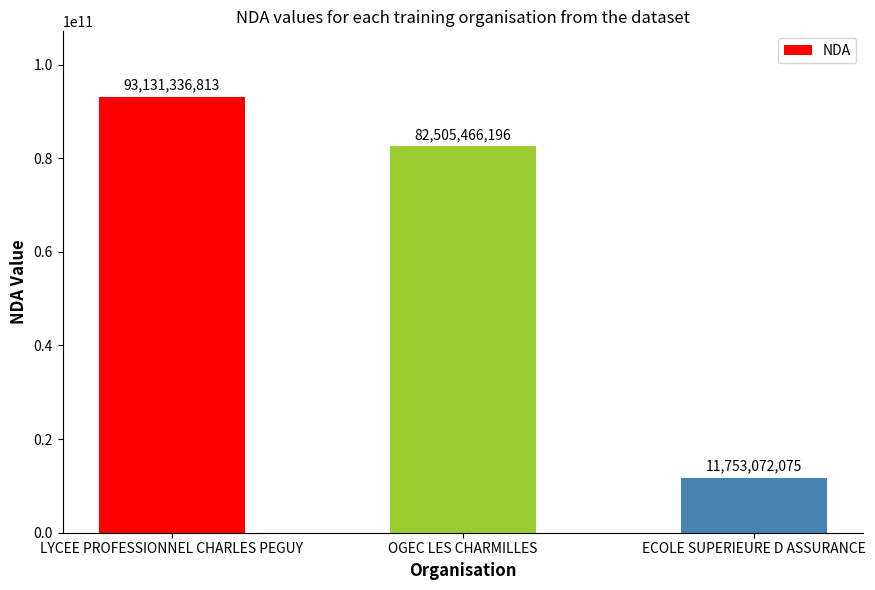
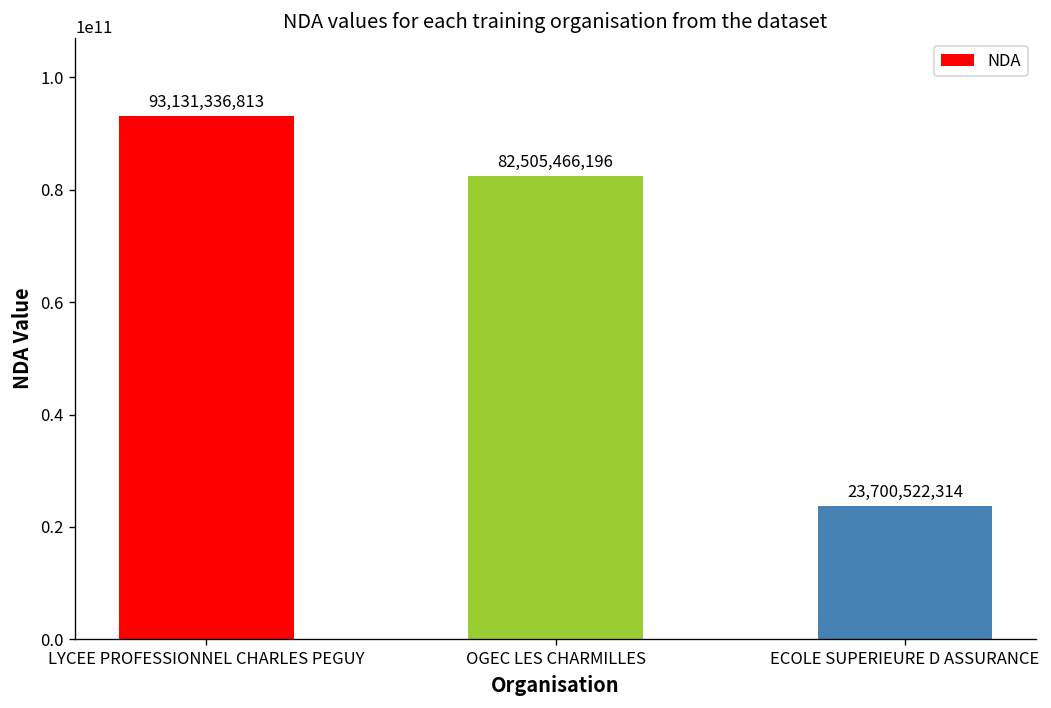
ECOLE SUPERIEURE D ASSURANCE: 11,753,072,075 -> 23,700,522,314
